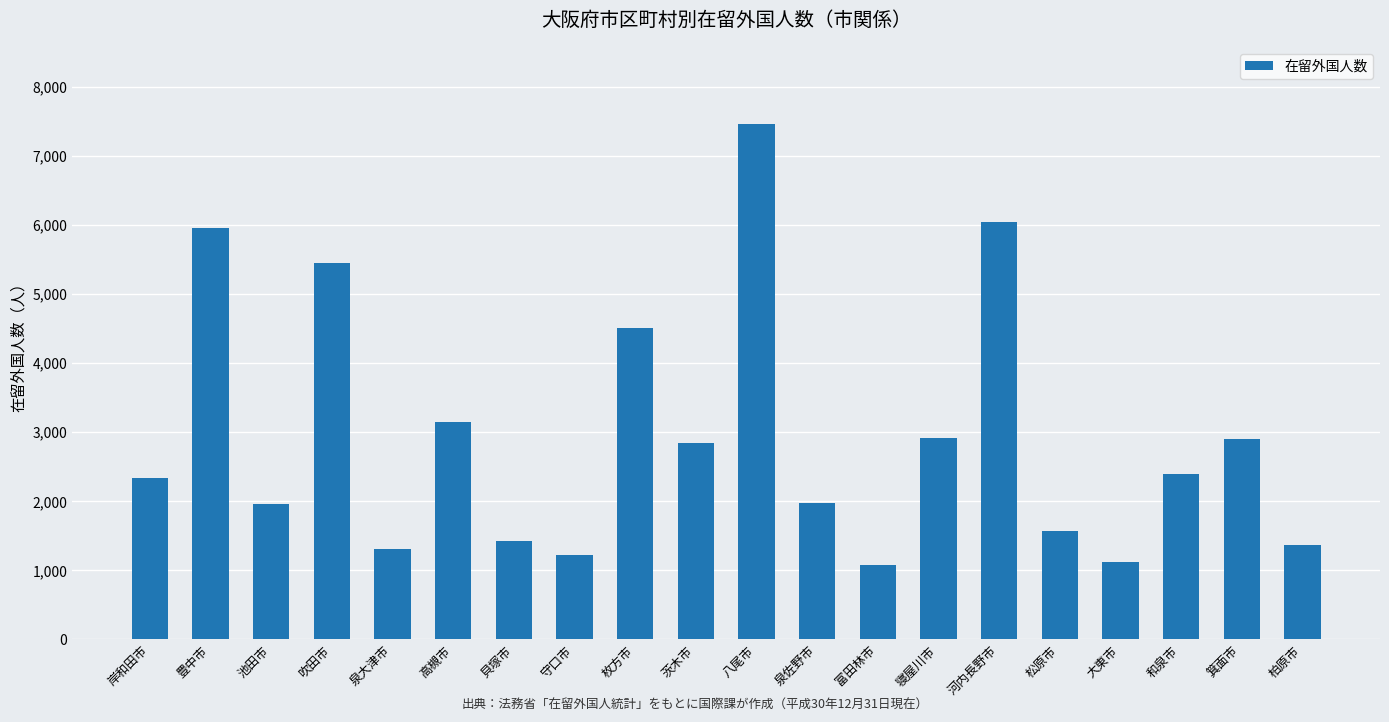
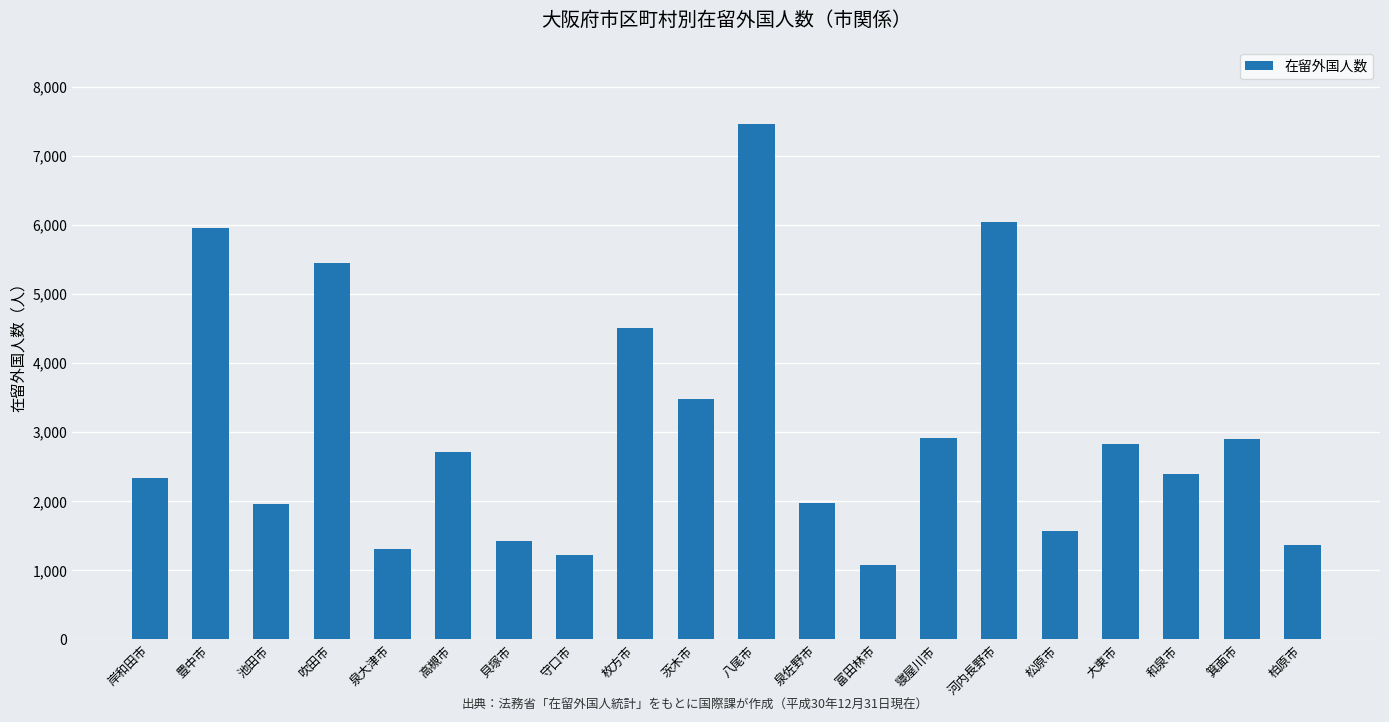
高槻市: 3,100 -> 2,700
茨木市: 2,800 -> 3,500
大東市: 1,100 -> 2,800
